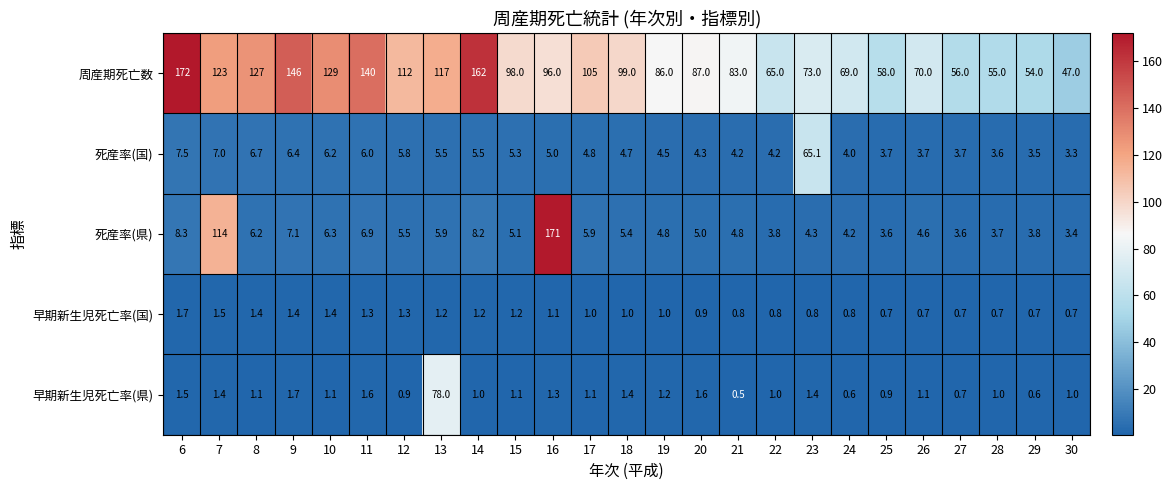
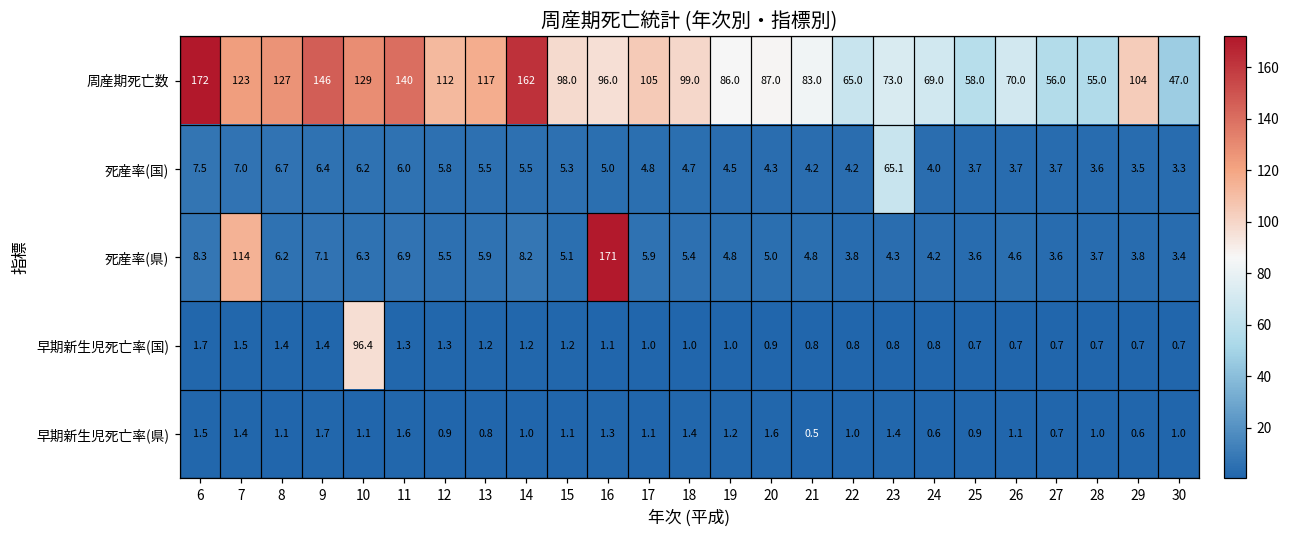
周産期死亡数, 29: 54.0 -> 104
早期新生児死亡率(国), 10: 1.4 -> 96.4
早期新生児死亡率(県), 13: 78.0 -> 0.8
